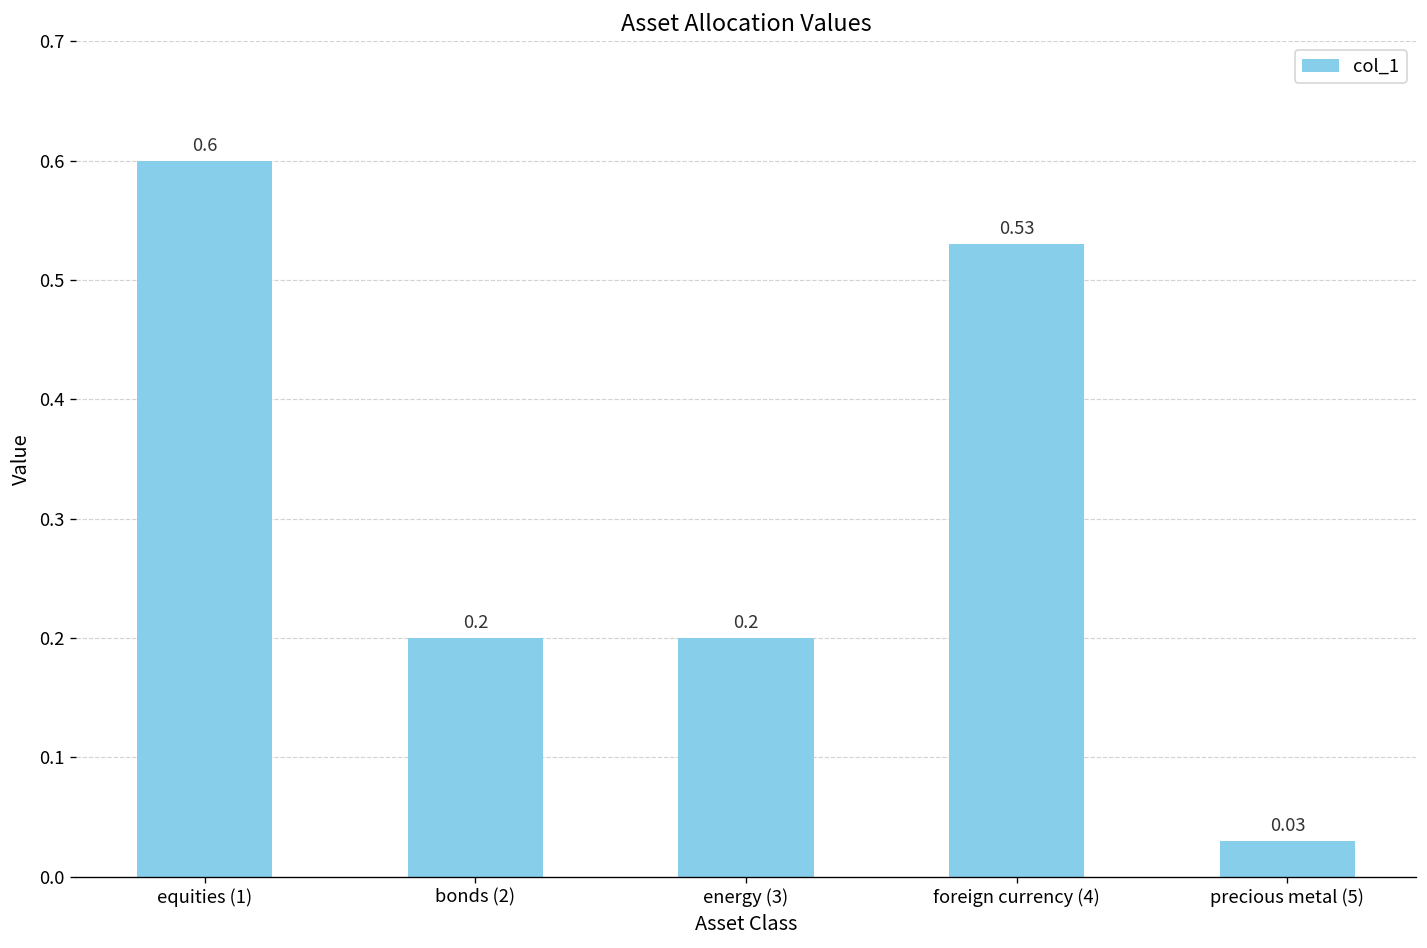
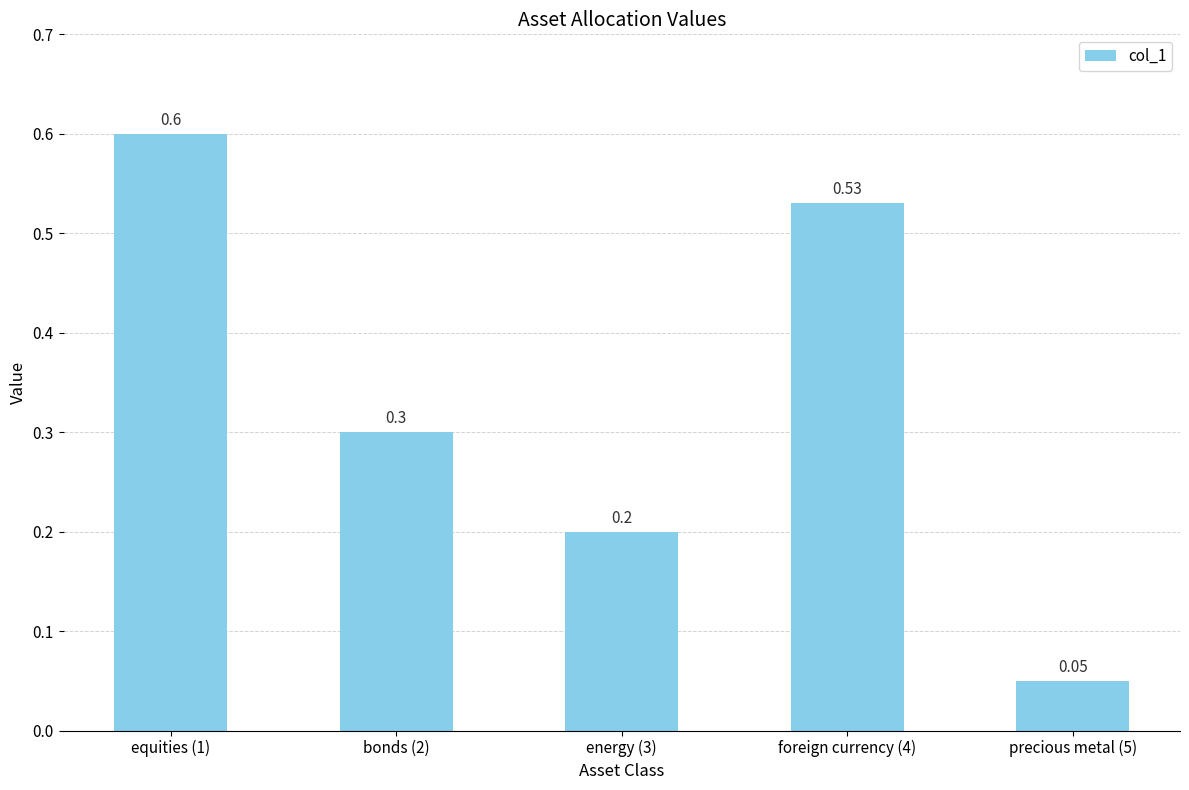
bonds (2): 0.2 -> 0.3
precious metal (5): 0.03 -> 0.05
